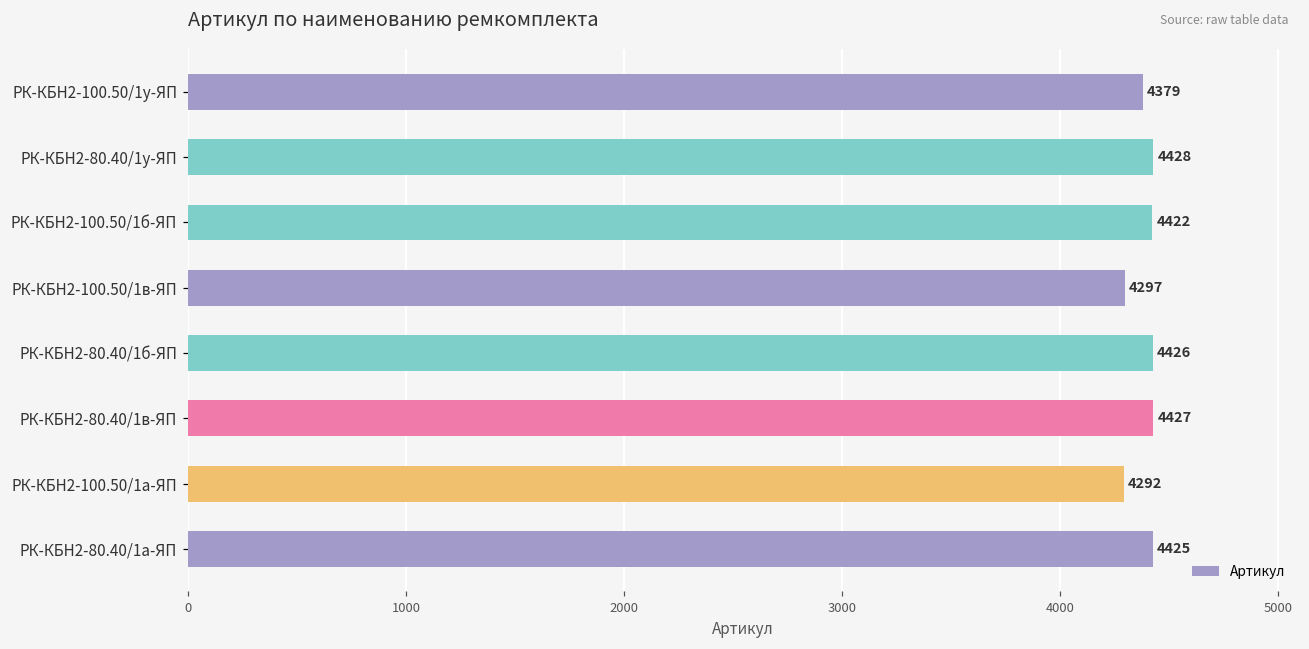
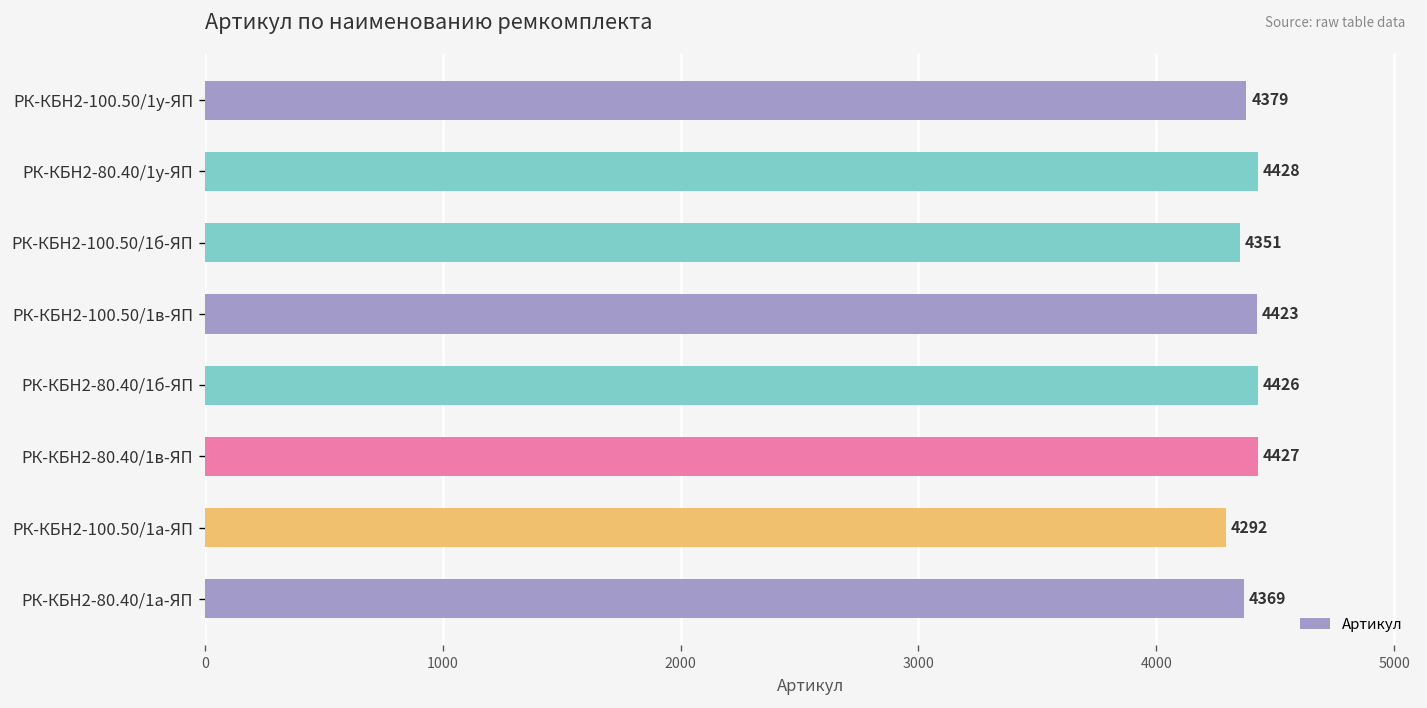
РК-КБН2-100.50/1б-ЯП: 4422 -> 4351
РК-КБН2-100.50/1в-ЯП: 4297 -> 4423
РК-КБН2-80.40/1а-ЯП: 4425 -> 4369
